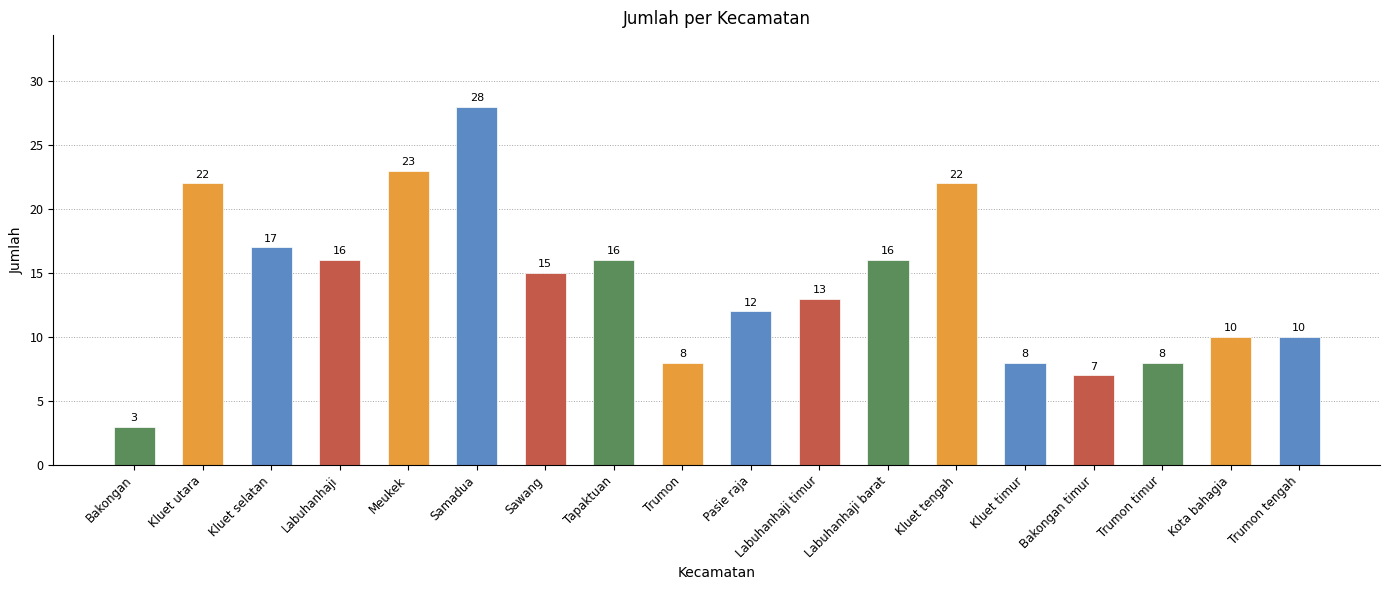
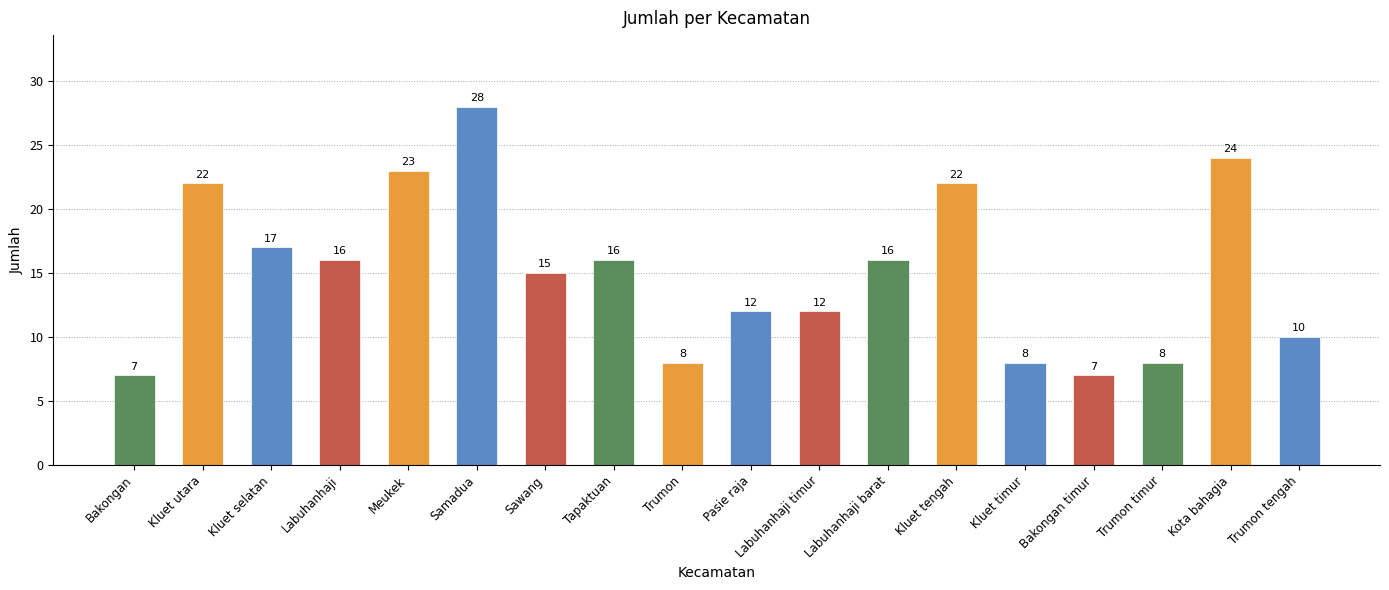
Bakongan: 3 -> 7
Labuhanhaji timur: 13 -> 12
Kota bahagia: 10 -> 24
